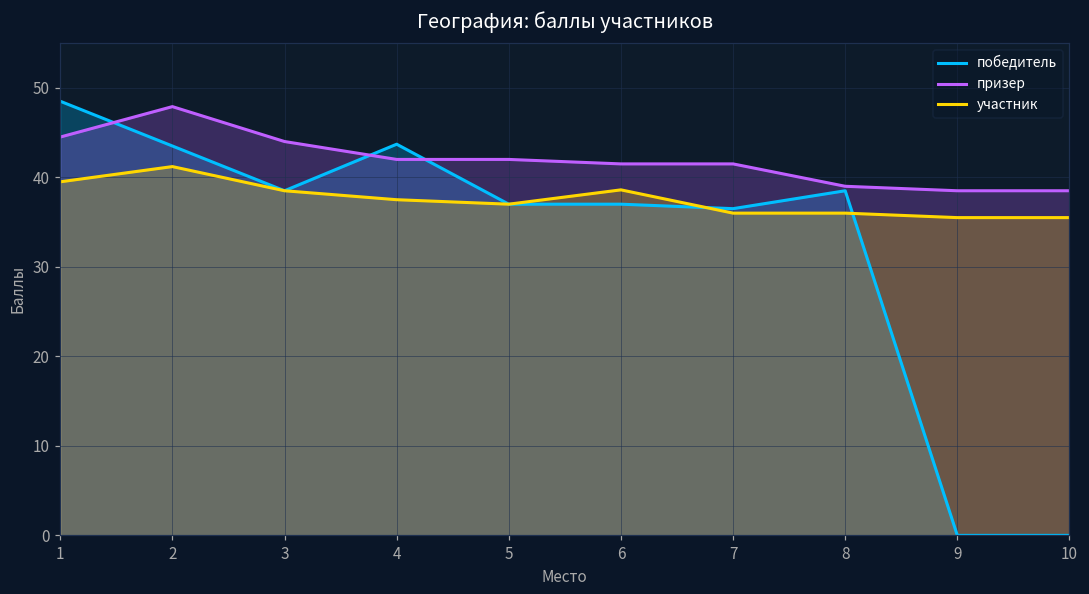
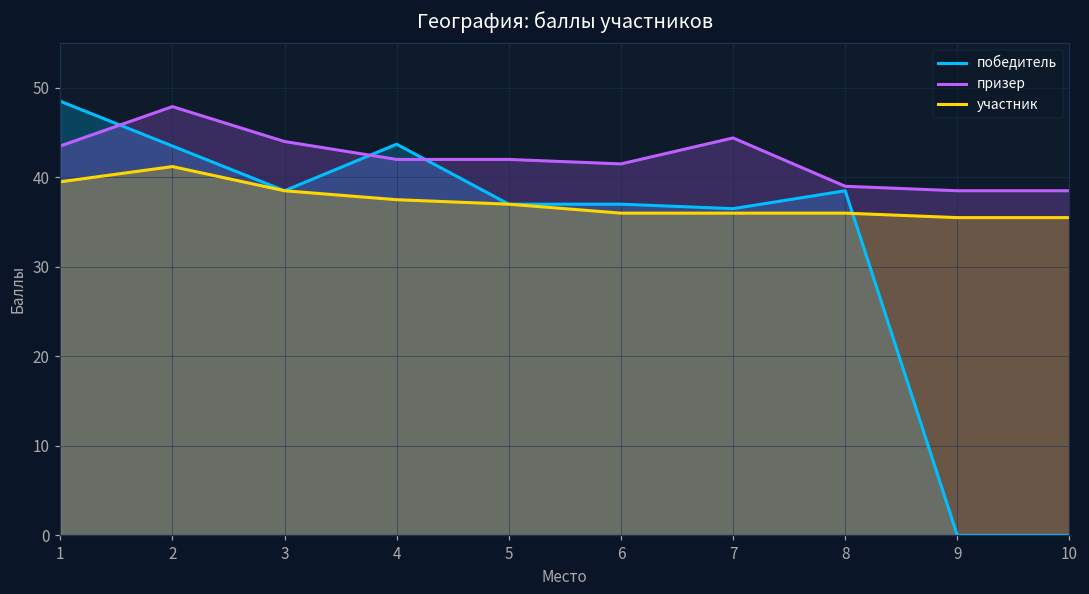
призер, 1: 45 -> 44
участник, 6: 39 -> 36
призер, 7: 42 -> 44
